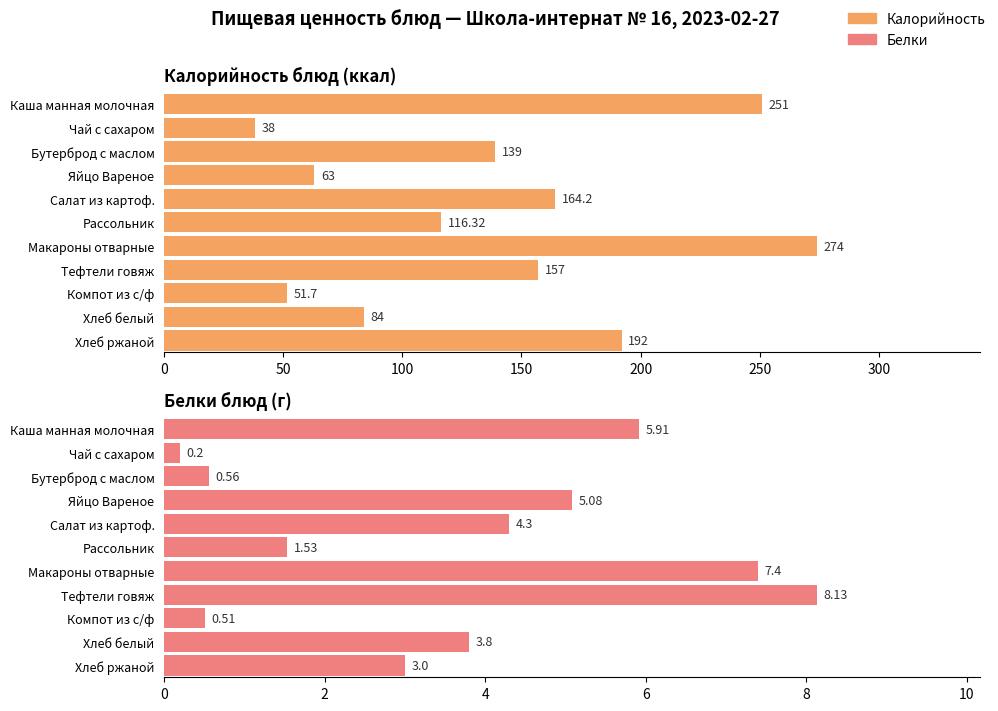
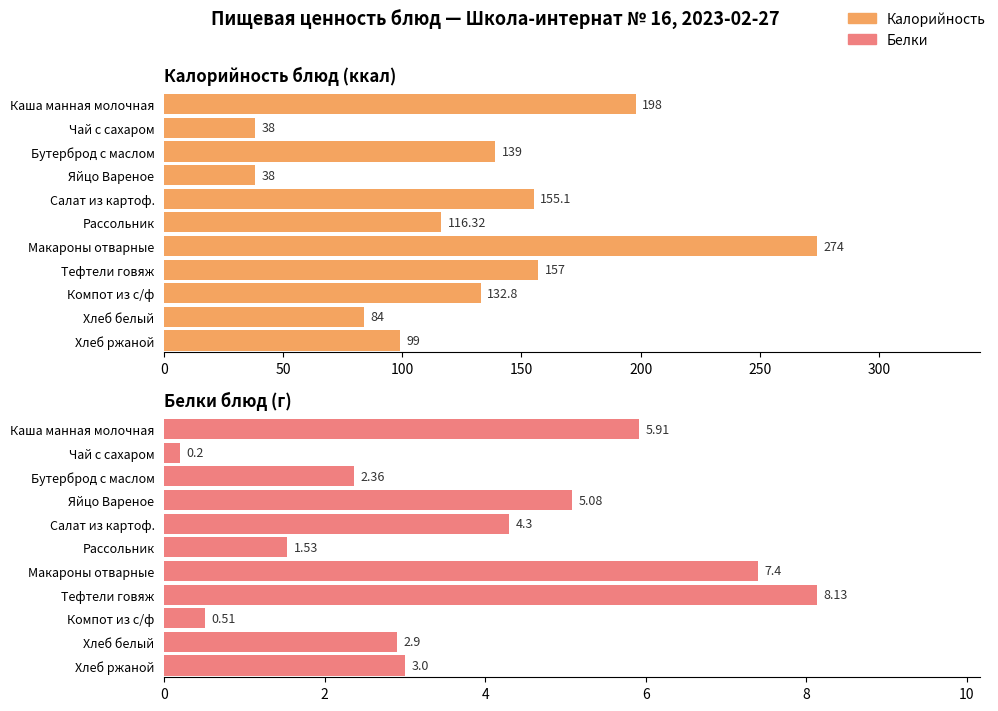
Калорийность блюд (ккал), Каша манная молочная: 251 -> 198
Калорийность блюд (ккал), Яйцо Вареное: 63 -> 38
Калорийность блюд (ккал), Салат из картоф.: 164.2 -> 155.1
Калорийность блюд (ккал), Компот из с/ф: 51.7 -> 132.8
Калорийность блюд (ккал), Хлеб ржаной: 192 -> 99
Белки блюд (г), Бутерброд с маслом: 0.56 -> 2.36
Белки блюд (г), Хлеб белый: 3.8 -> 2.9
